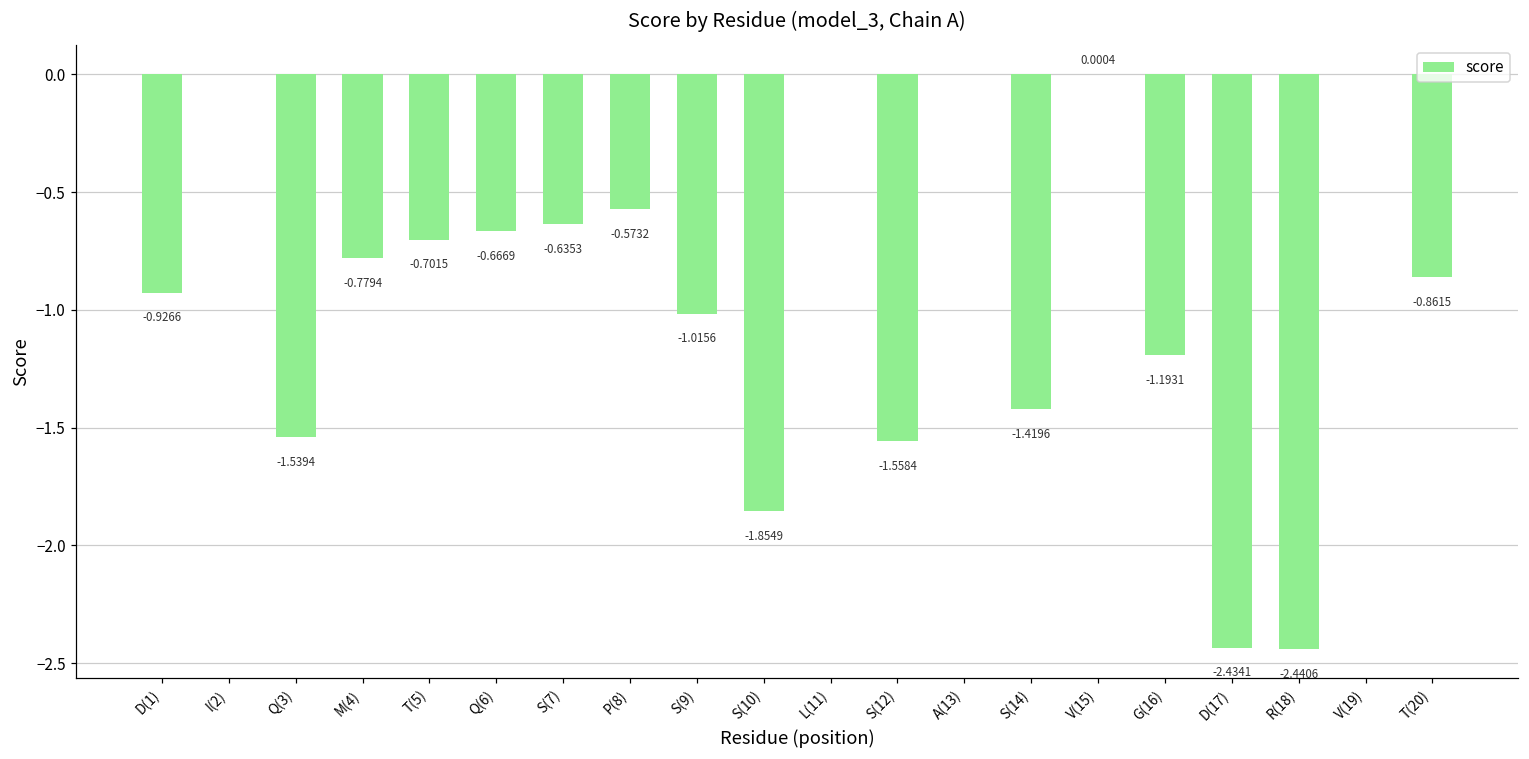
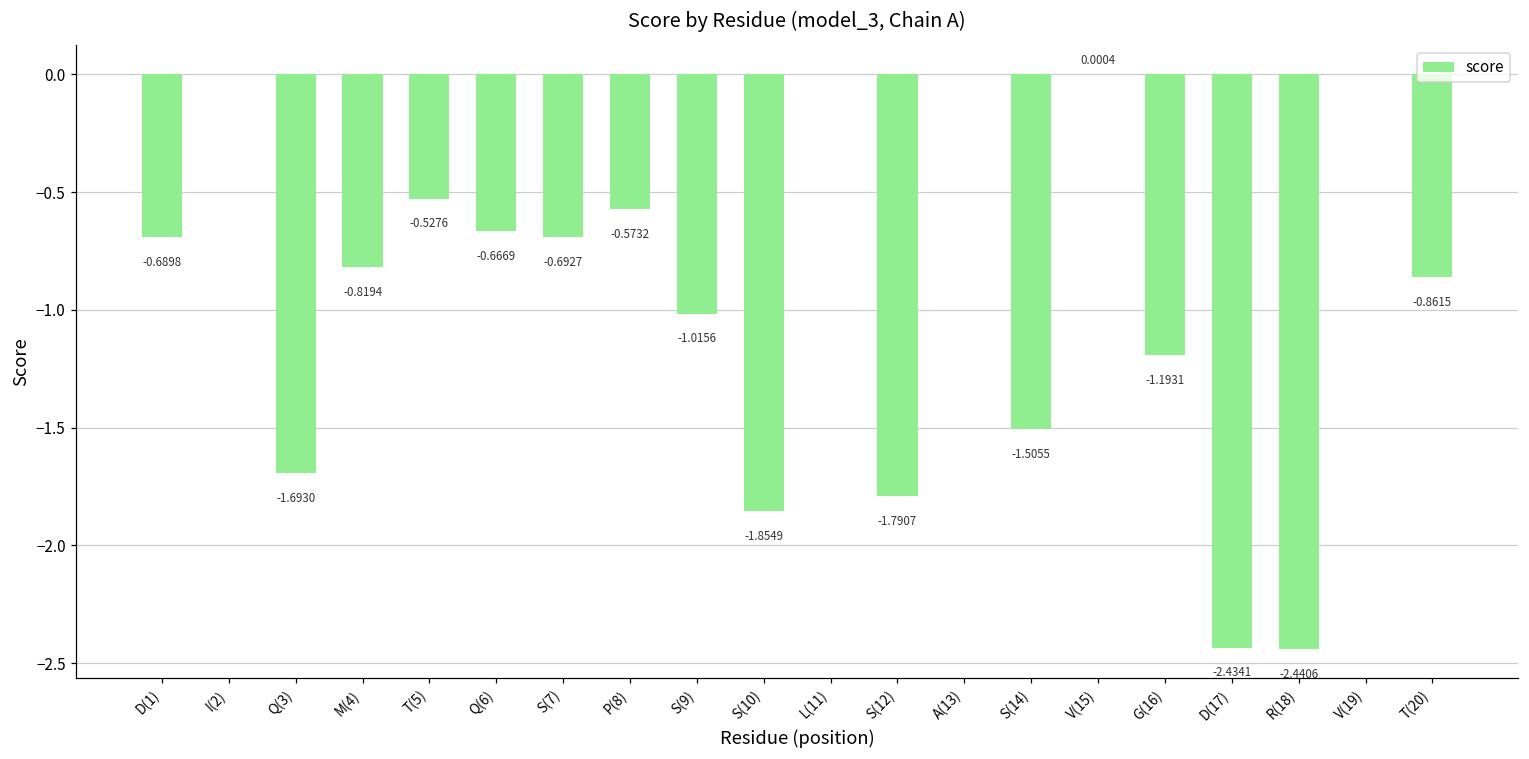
D(1): -0.9266 -> -0.6898
Q(3): -1.5394 -> -1.6930
M(4): -0.7794 -> -0.8194
T(5): -0.7015 -> -0.5276
S(7): -0.6353 -> -0.6927
S(12): -1.5584 -> -1.7907
S(14): -1.4196 -> -1.5055
